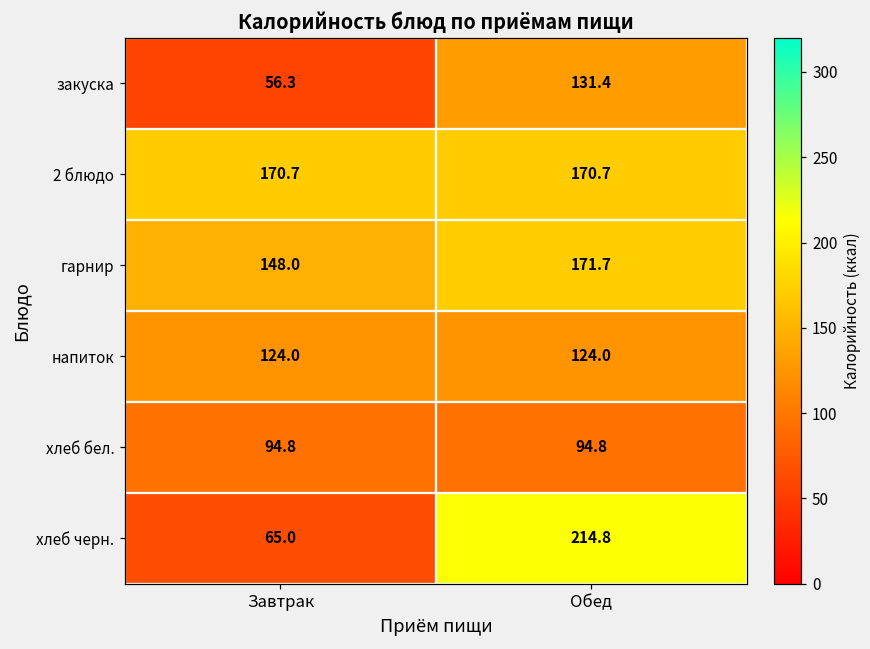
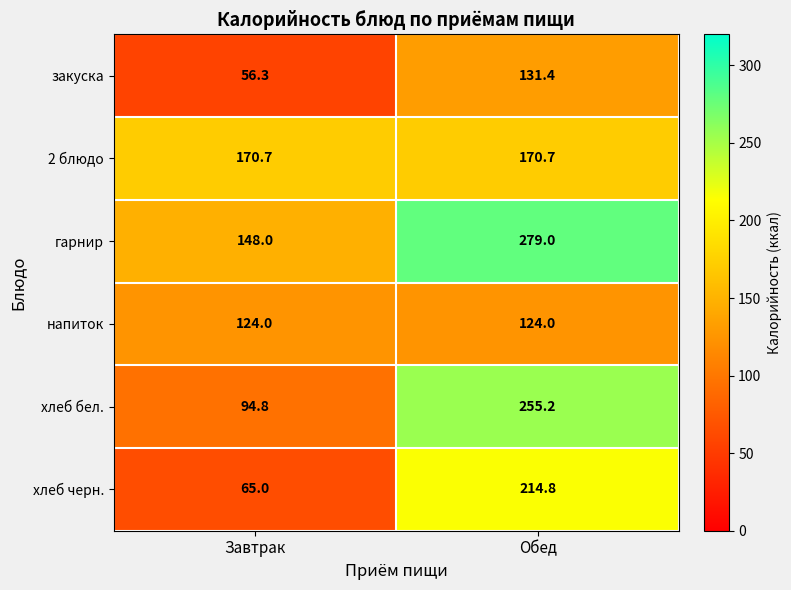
гарнир, Обед: 171.7 -> 279.0
хлеб бел., Обед: 94.8 -> 255.2
